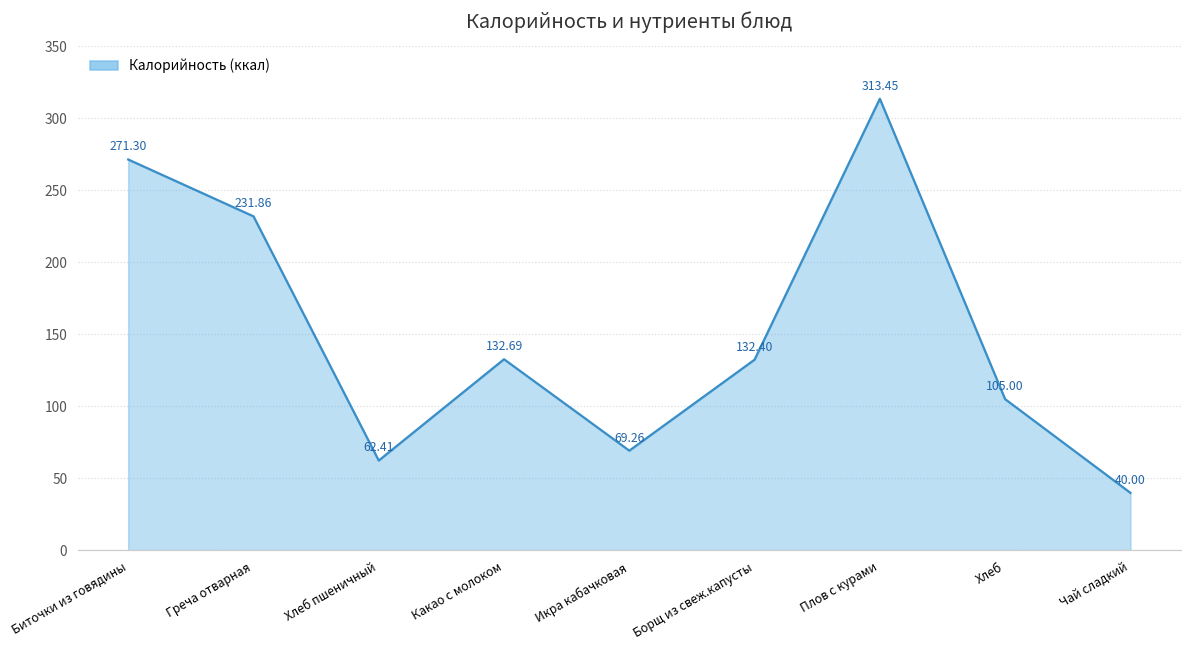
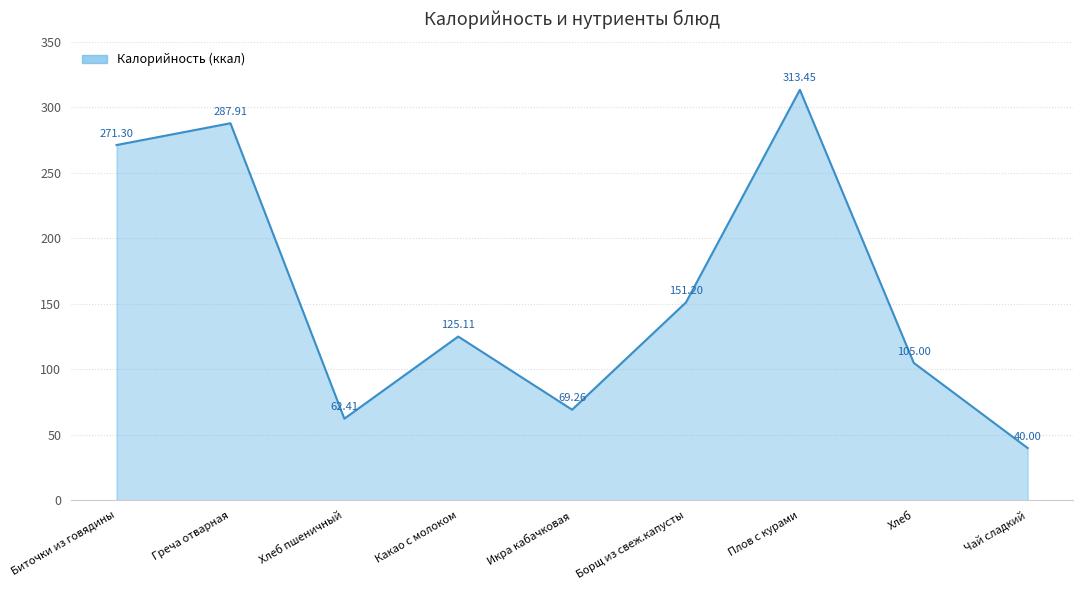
Греча отварная: 231.86 -> 287.91
Какао с молоком: 132.69 -> 125.11
Борщ из свеж.капусты: 132.40 -> 151.20
